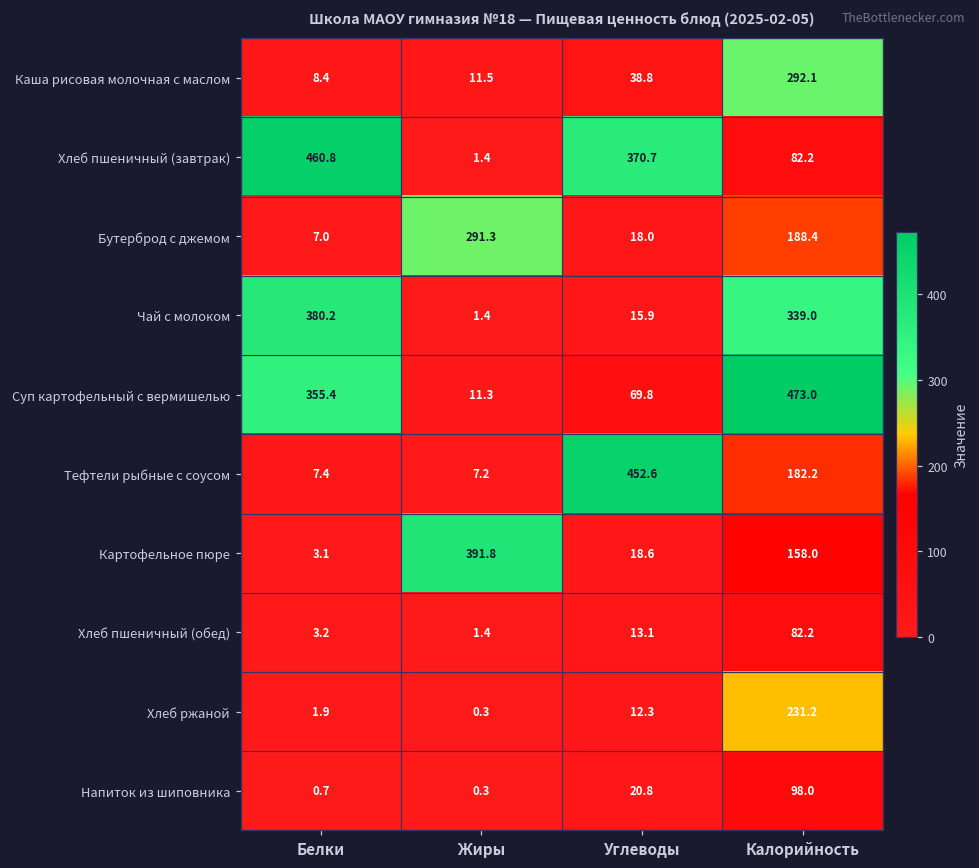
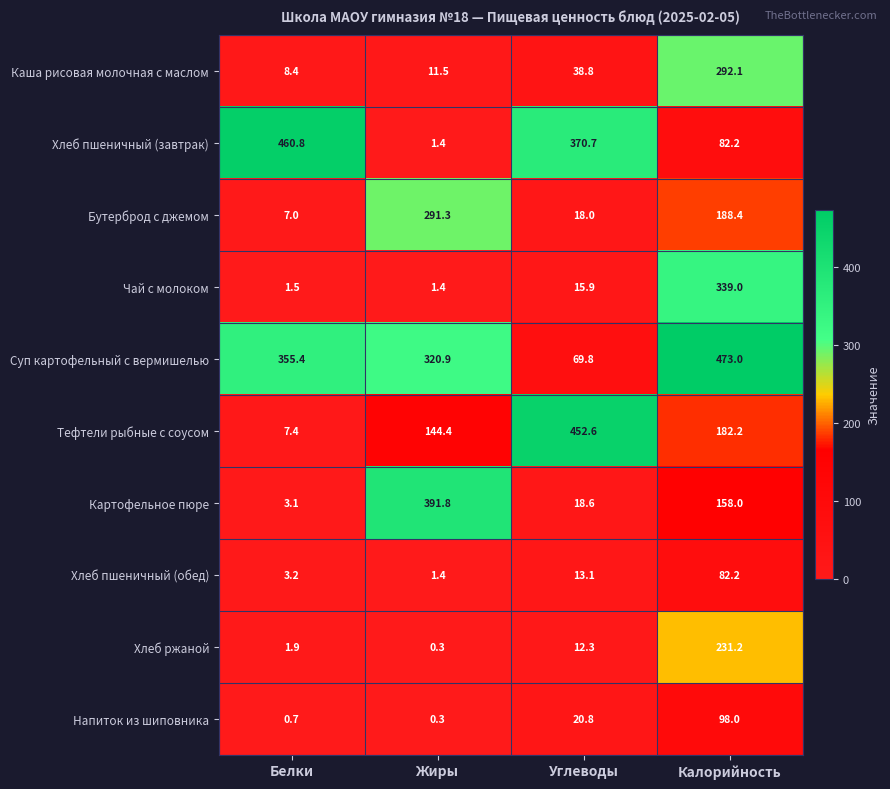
Чай с молоком, Белки: 380.2 -> 1.5
Суп картофельный с вермишелью, Жиры: 11.3 -> 320.9
Тефтели рыбные с соусом, Жиры: 7.2 -> 144.4
